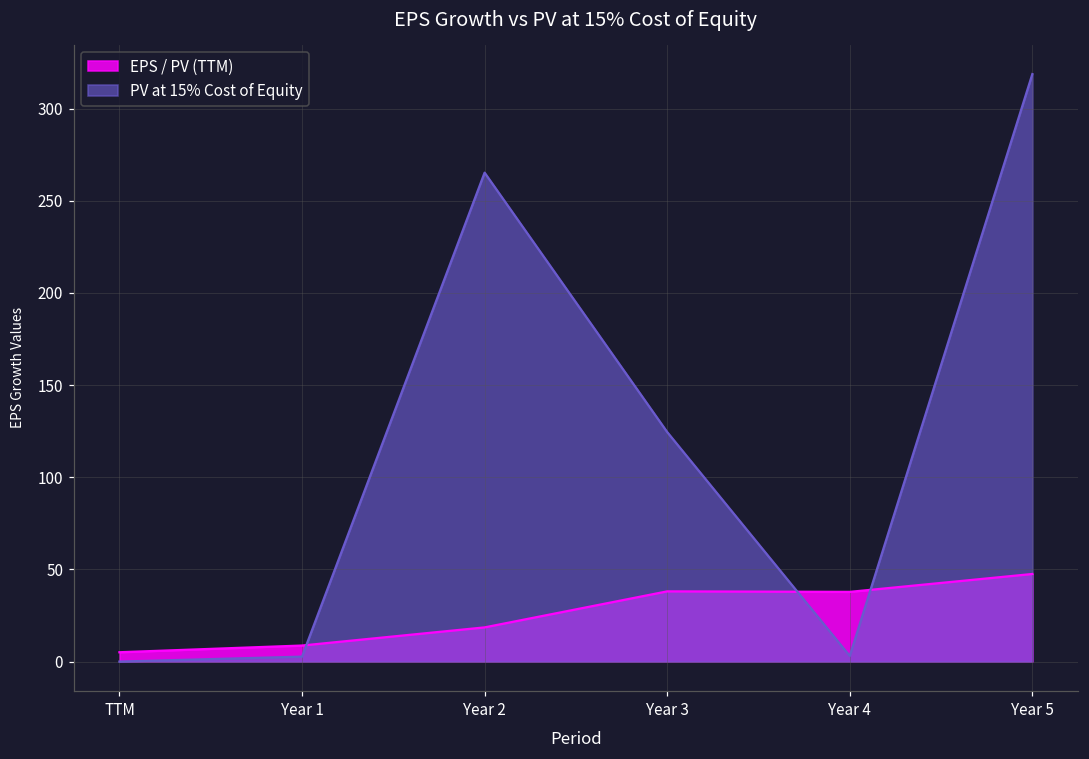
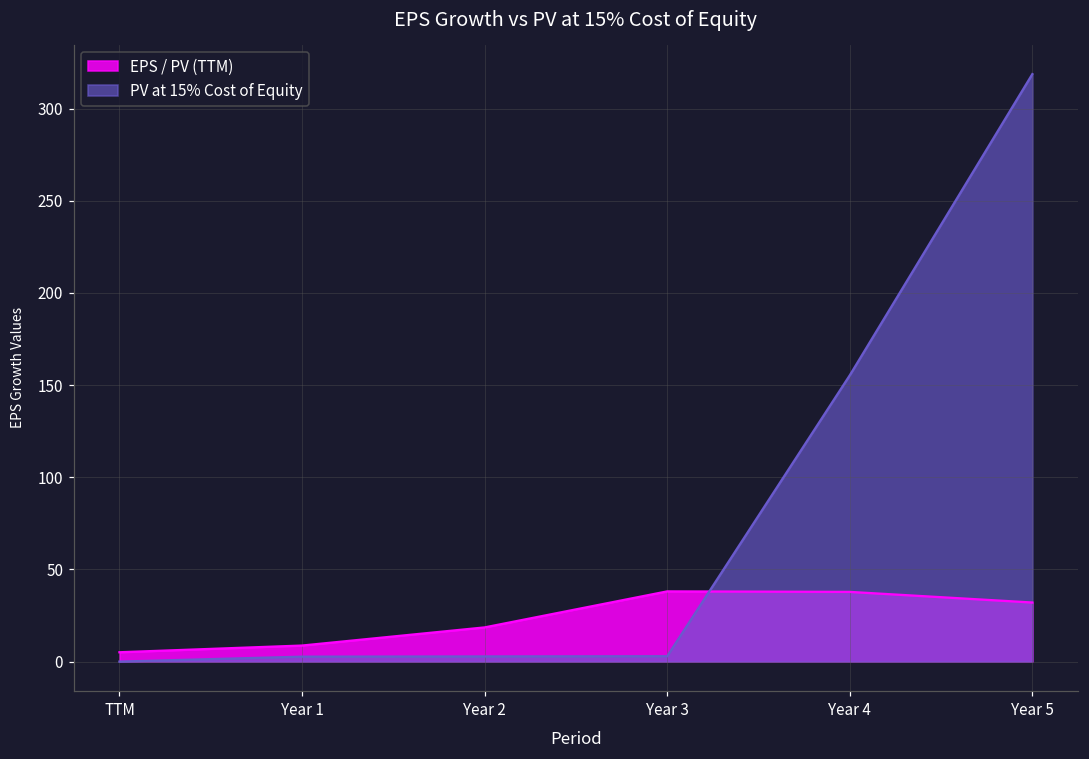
PV at 15% Cost of Equity, Year 2: 265 -> 3
PV at 15% Cost of Equity, Year 3: 125 -> 3
PV at 15% Cost of Equity, Year 4: 3 -> 155
EPS / PV (TTM), Year 5: 48 -> 32
